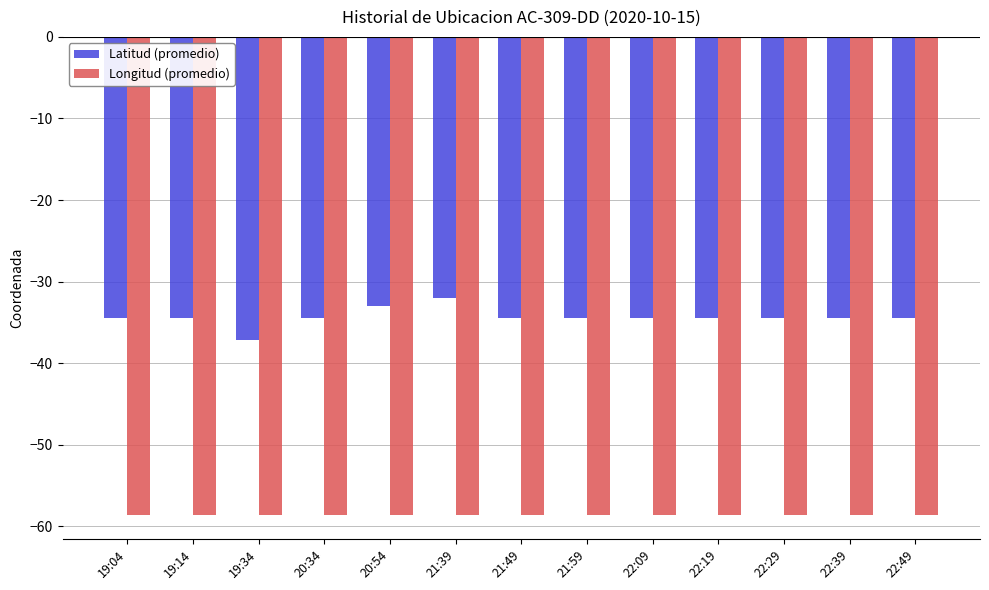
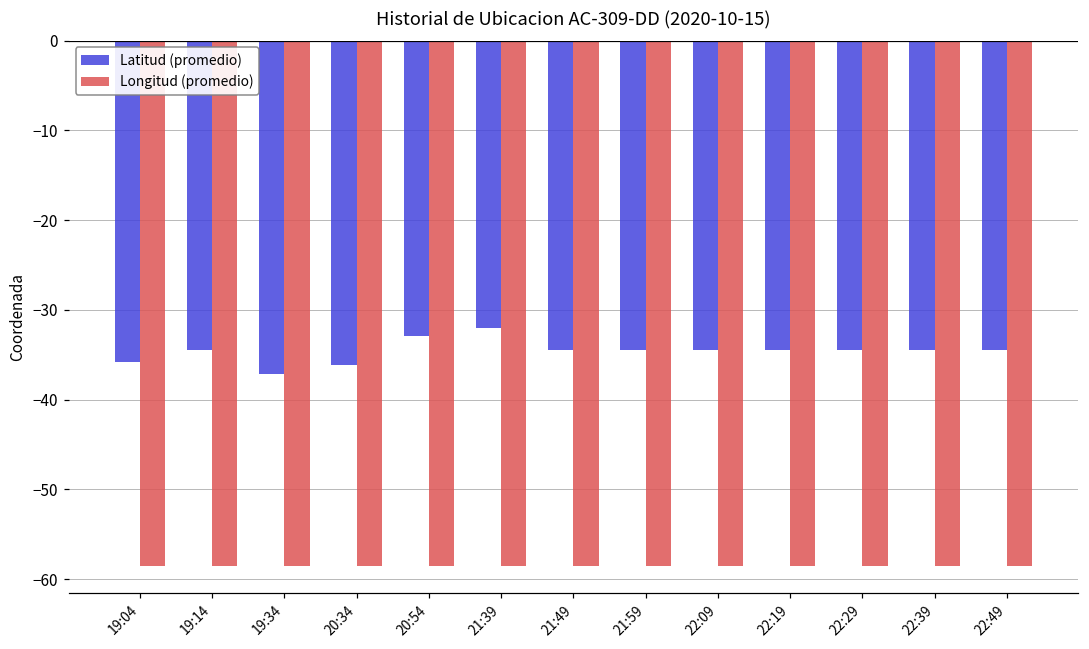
Latitud (promedio), 19:04: -34 -> -36
Latitud (promedio), 20:34: -34 -> -36
